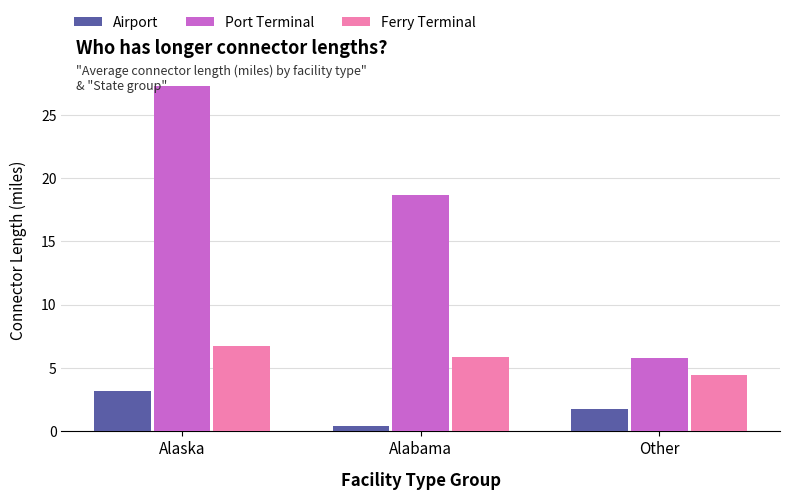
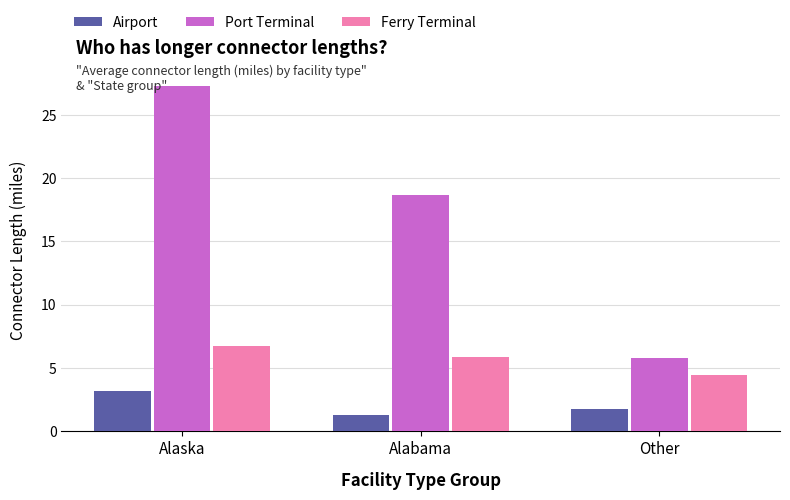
Airport, Alabama: 0.4 -> 1.3
